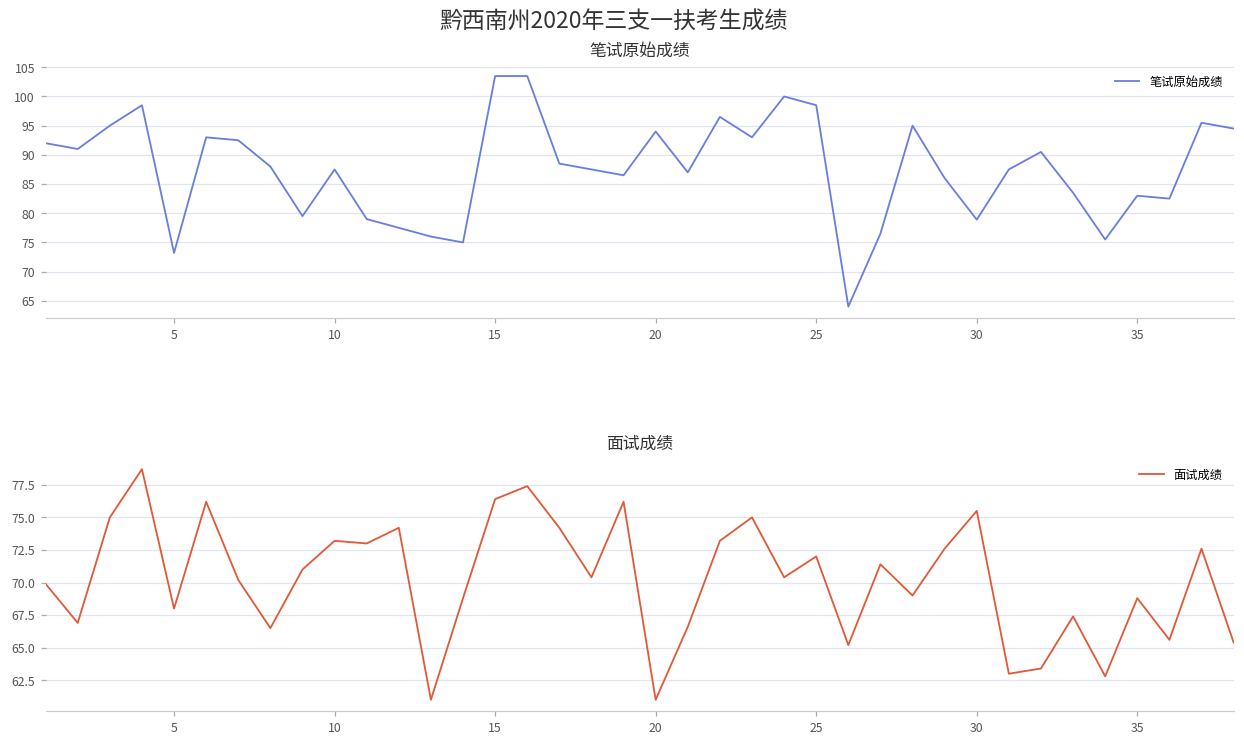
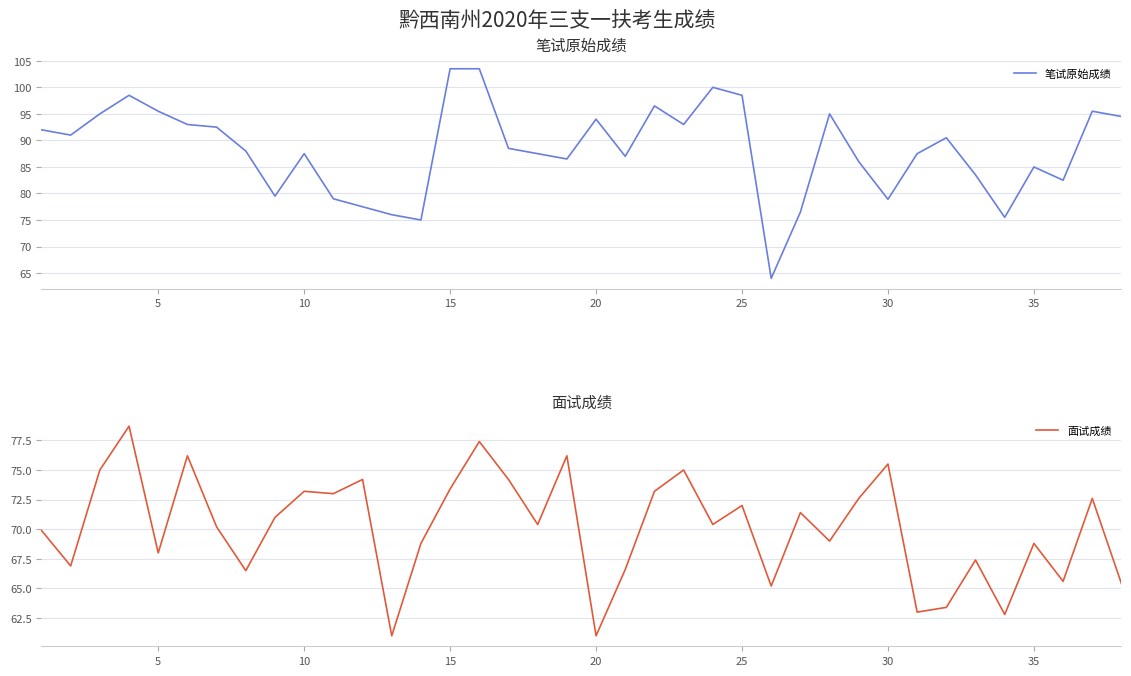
笔试原始成绩, 5: 73 -> 96
笔试原始成绩, 35: 83 -> 85
面试成绩, 15: 76.4 -> 73.4
